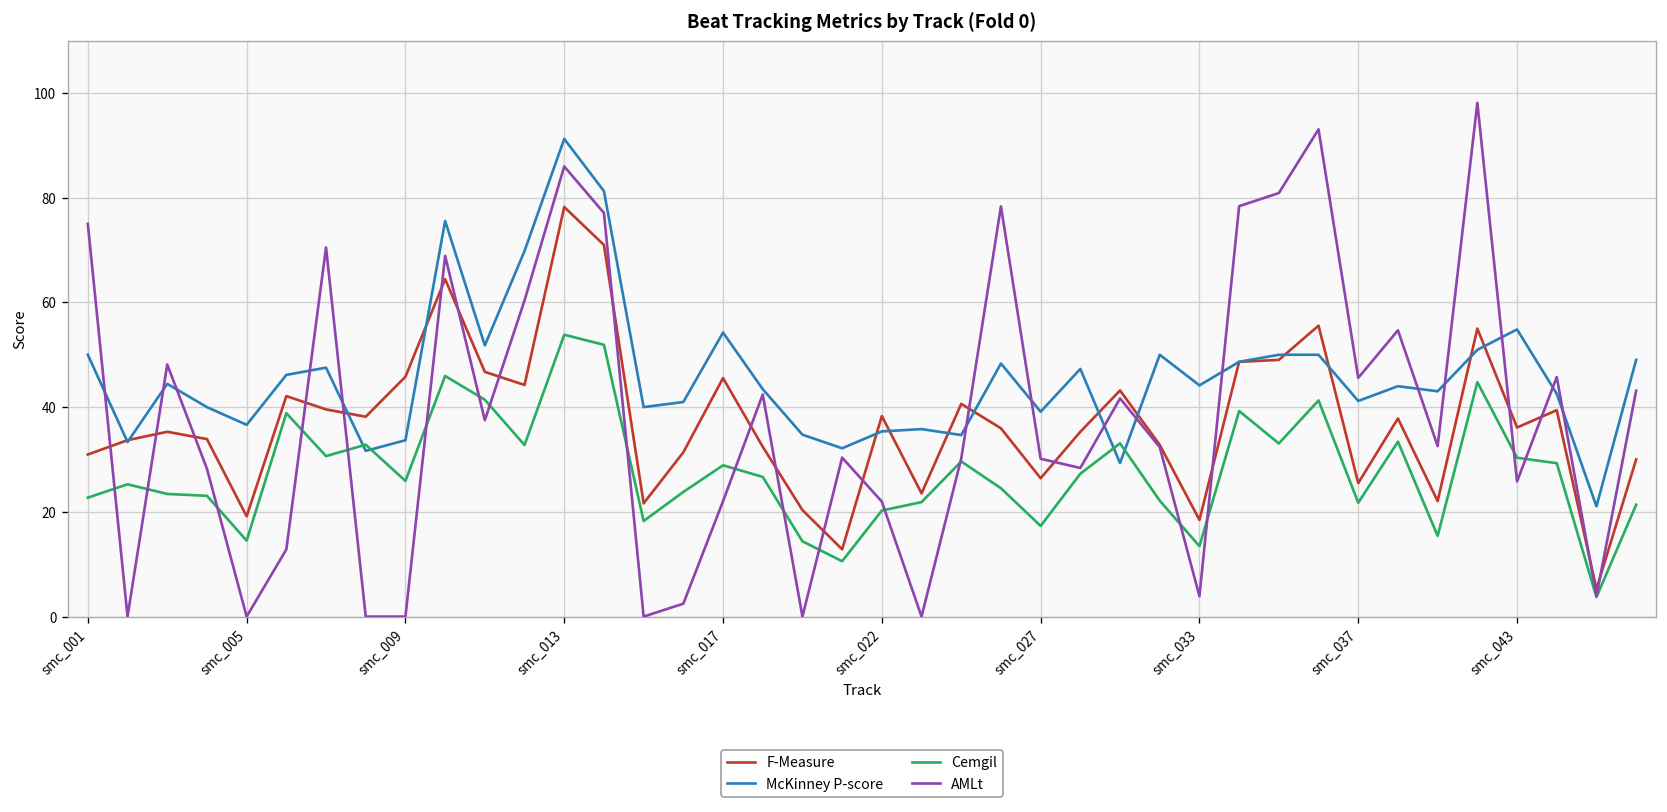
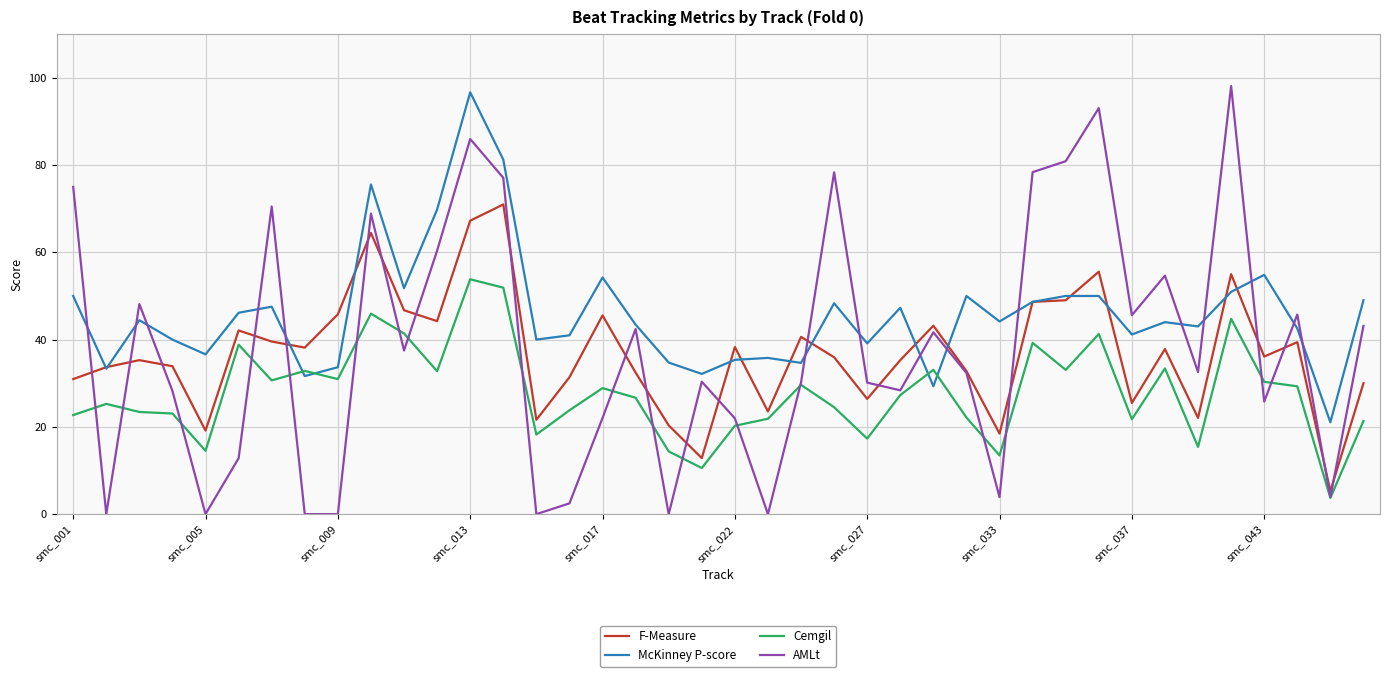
Cemgil, smc_009: 26 -> 31
F-Measure, smc_013: 78 -> 67
McKinney P-score, smc_013: 91 -> 97
